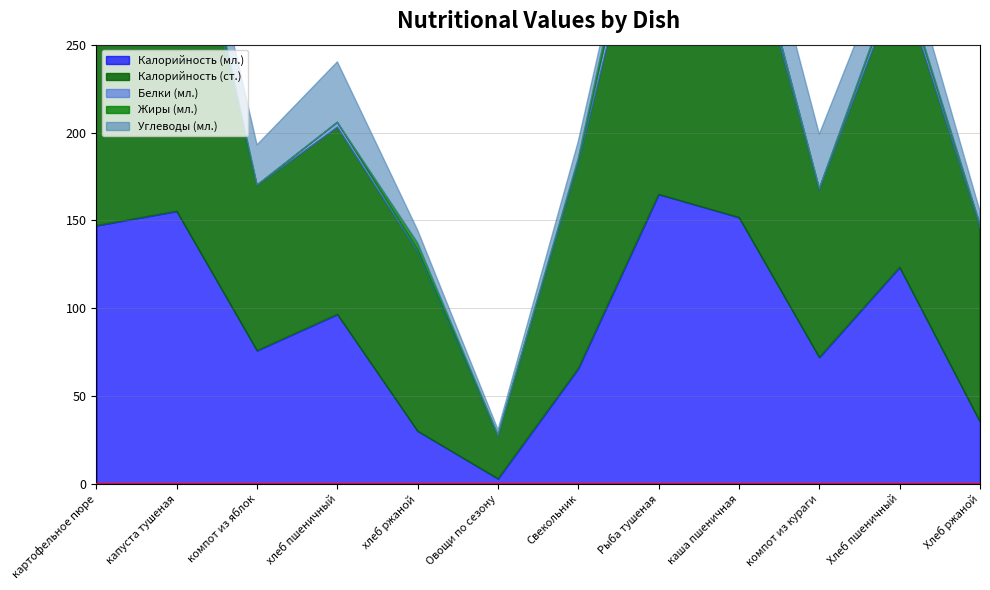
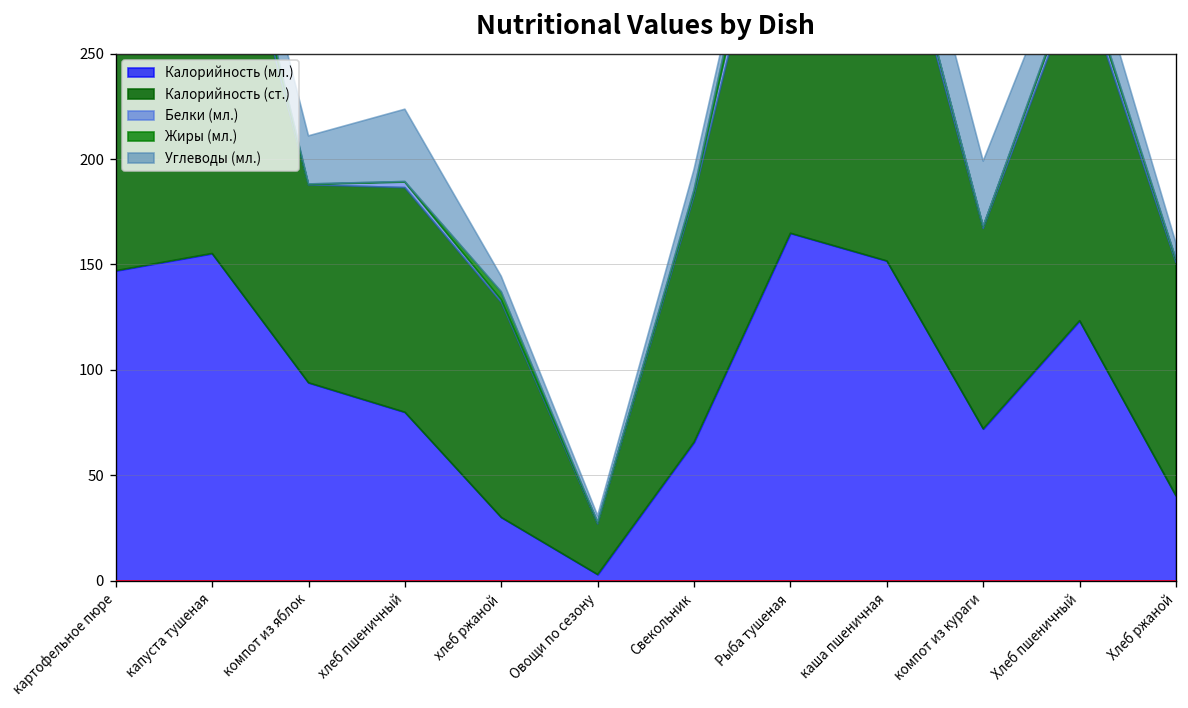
Калорийность (мл.), компот из яблок: 76 -> 94
Калорийность (мл.), хлеб пшеничный: 97 -> 80
Калорийность (мл.), Хлеб ржаной: 35 -> 40
